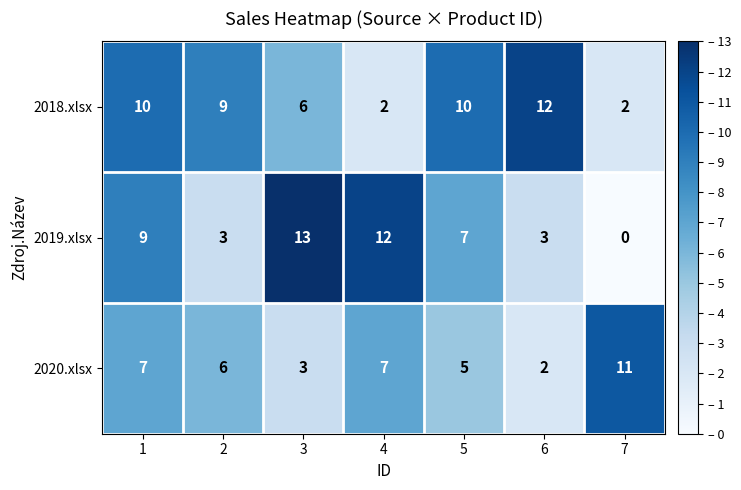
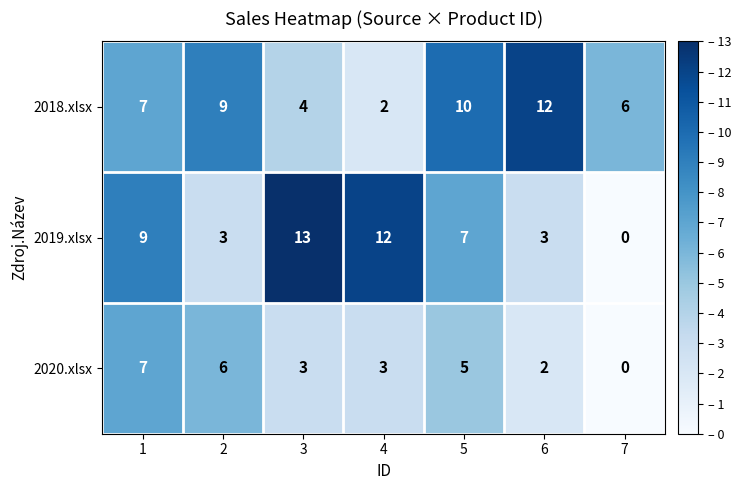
2018.xlsx, 1: 10 -> 7
2018.xlsx, 3: 6 -> 4
2018.xlsx, 7: 2 -> 6
2020.xlsx, 4: 7 -> 3
2020.xlsx, 7: 11 -> 0
